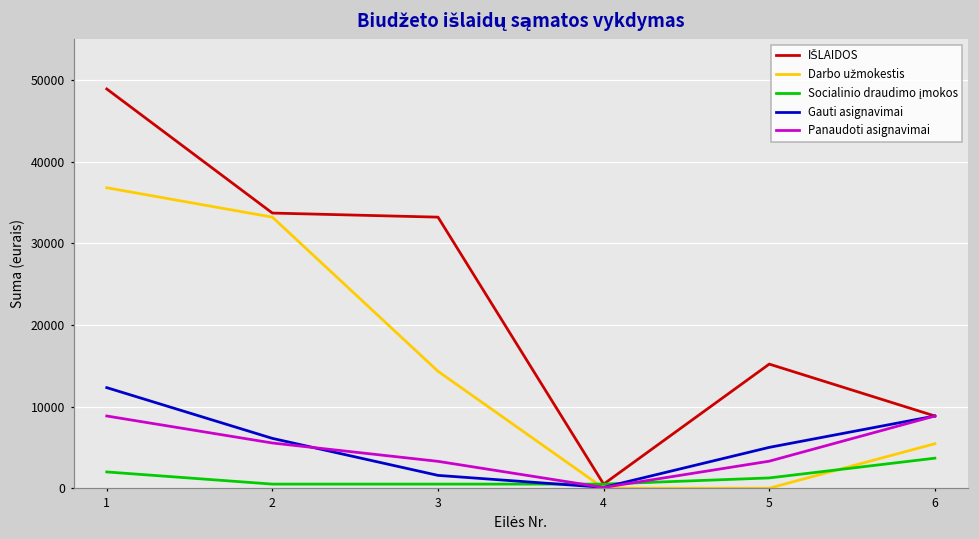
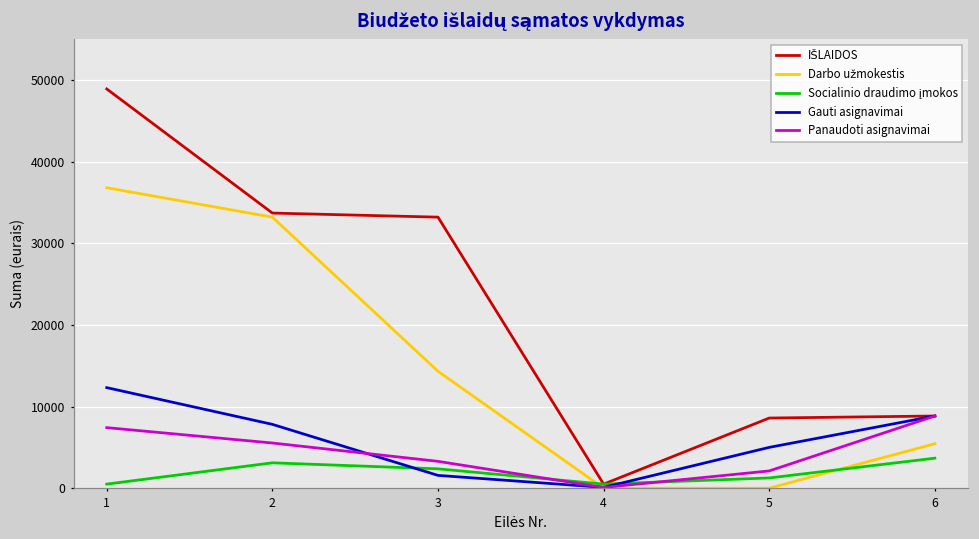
Socialinio draudimo įmokos, 1: 2000 -> 1000
Panaudoti asignavimai, 1: 9000 -> 7000
Socialinio draudimo įmokos, 2: 1000 -> 3000
Gauti asignavimai, 2: 6000 -> 8000
Socialinio draudimo įmokos, 3: 1000 -> 2000
IŠLAIDOS, 5: 15000 -> 9000
Panaudoti asignavimai, 5: 3000 -> 2000
